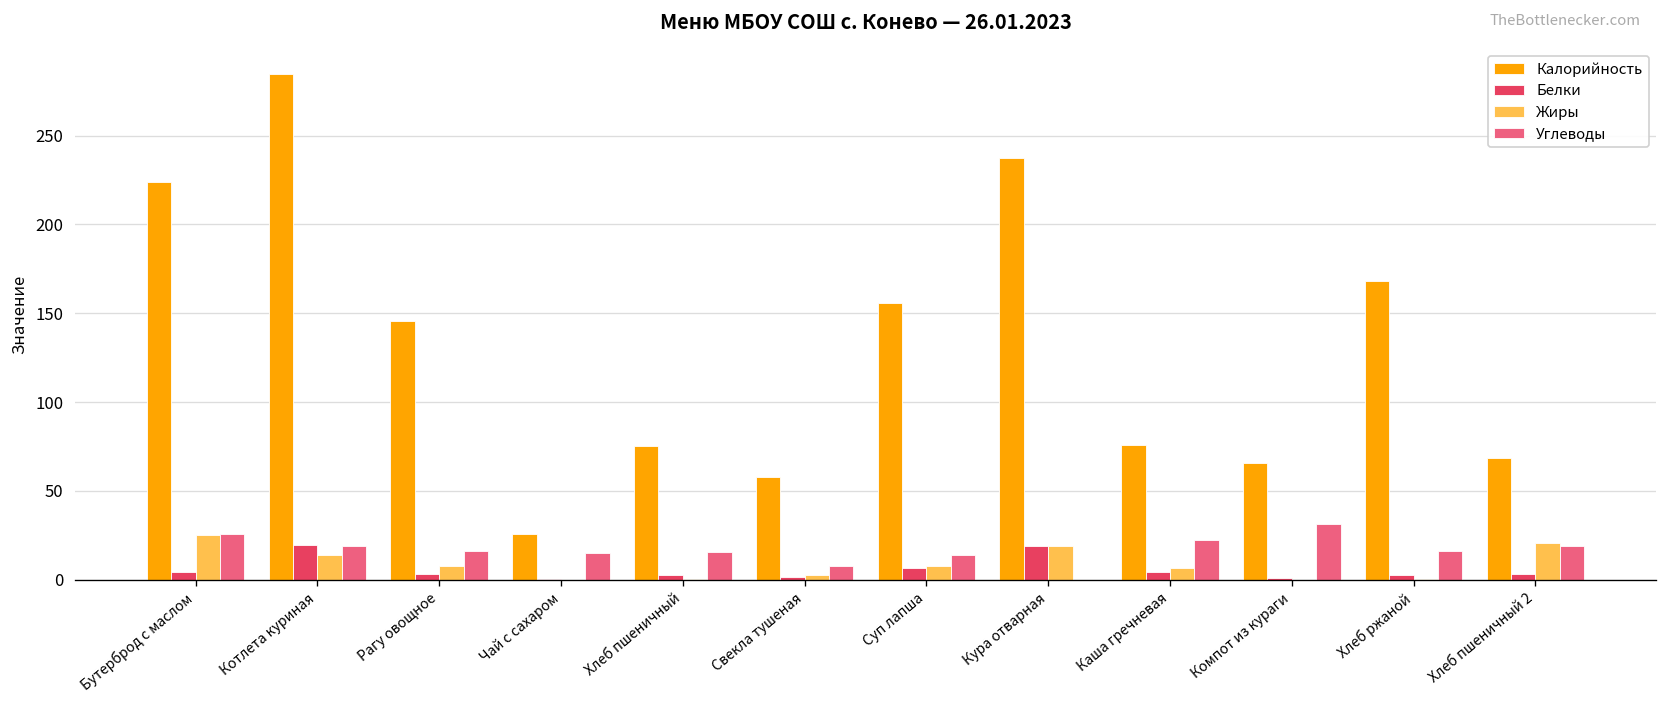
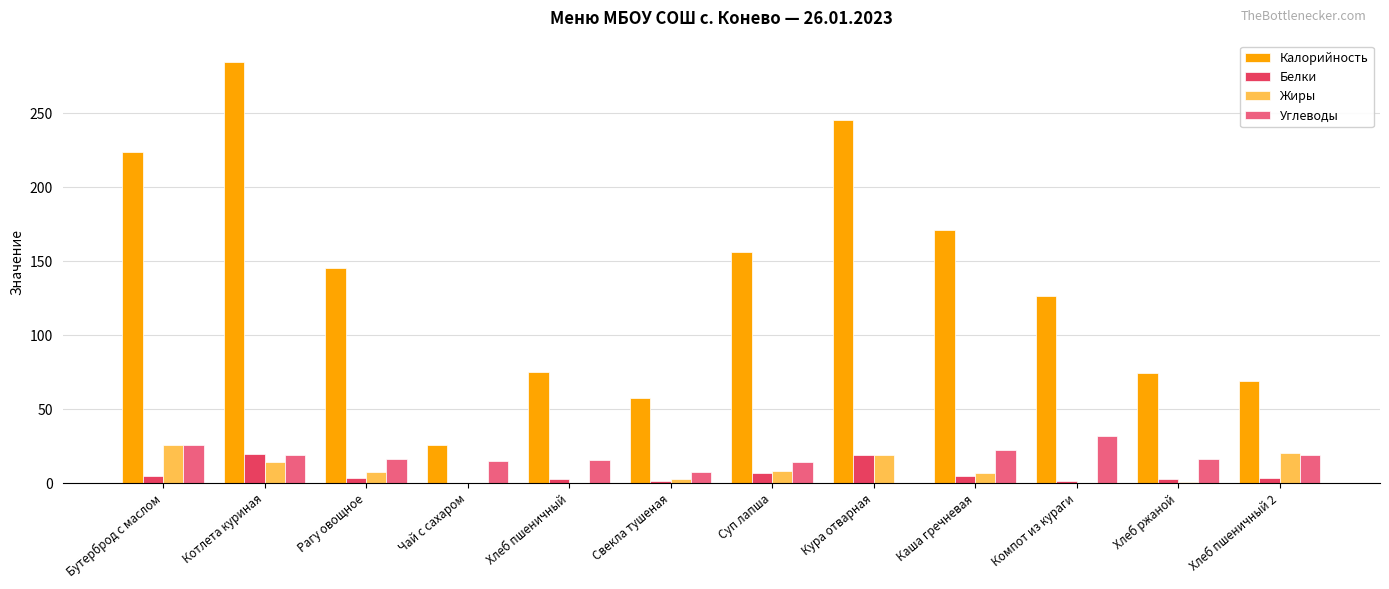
Калорийность, Кура отварная: 237 -> 245
Калорийность, Каша гречневая: 76 -> 171
Калорийность, Компот из кураги: 66 -> 126
Калорийность, Хлеб ржаной: 168 -> 74
